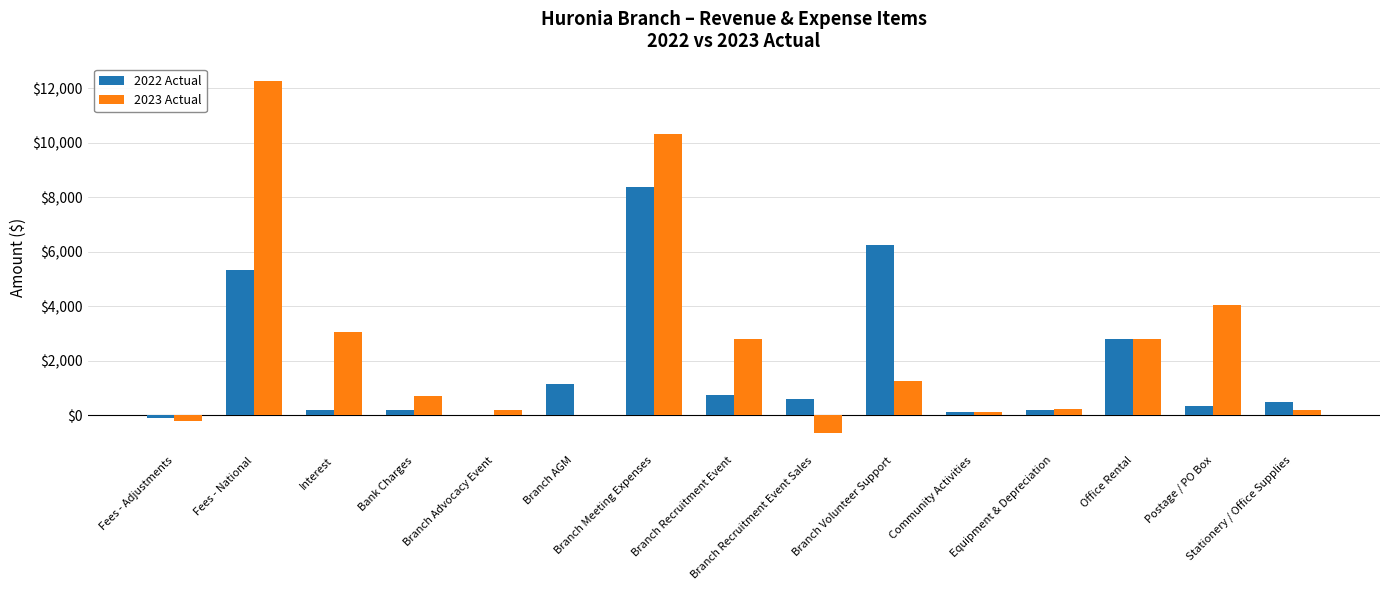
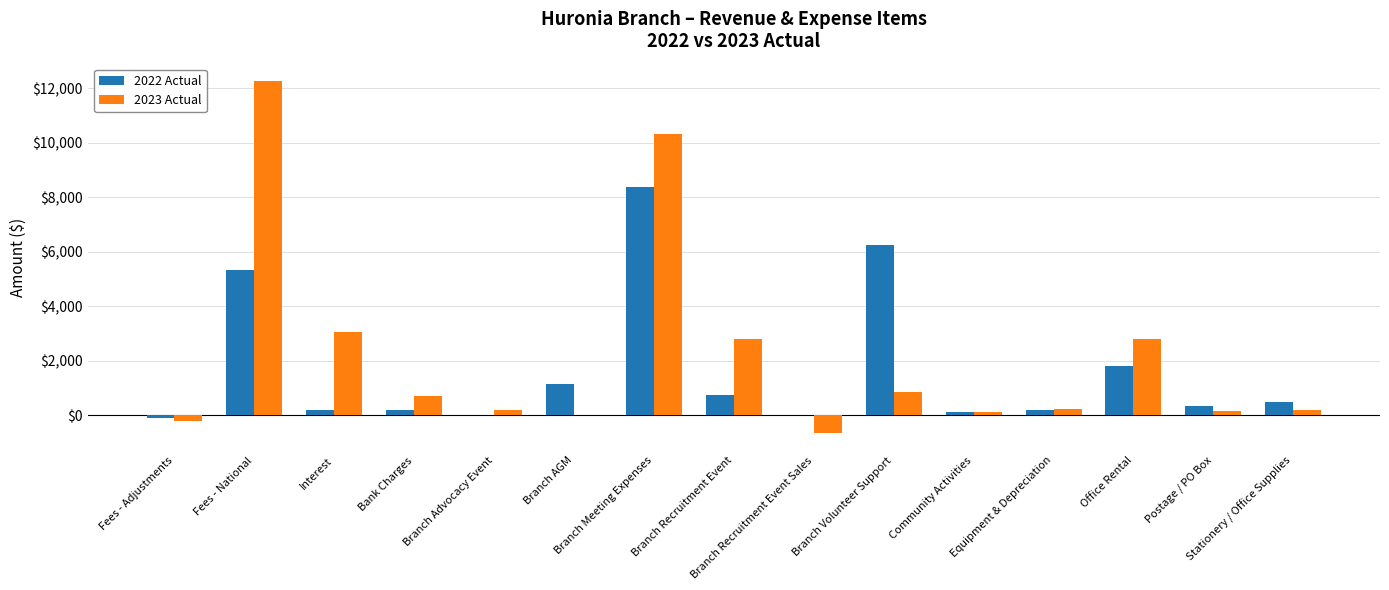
2022 Actual, Branch Recruitment Event Sales: $600 -> $0
2023 Actual, Branch Volunteer Support: $1,200 -> $800
2022 Actual, Office Rental: $2,800 -> $1,800
2023 Actual, Postage / PO Box: $4,000 -> $100
